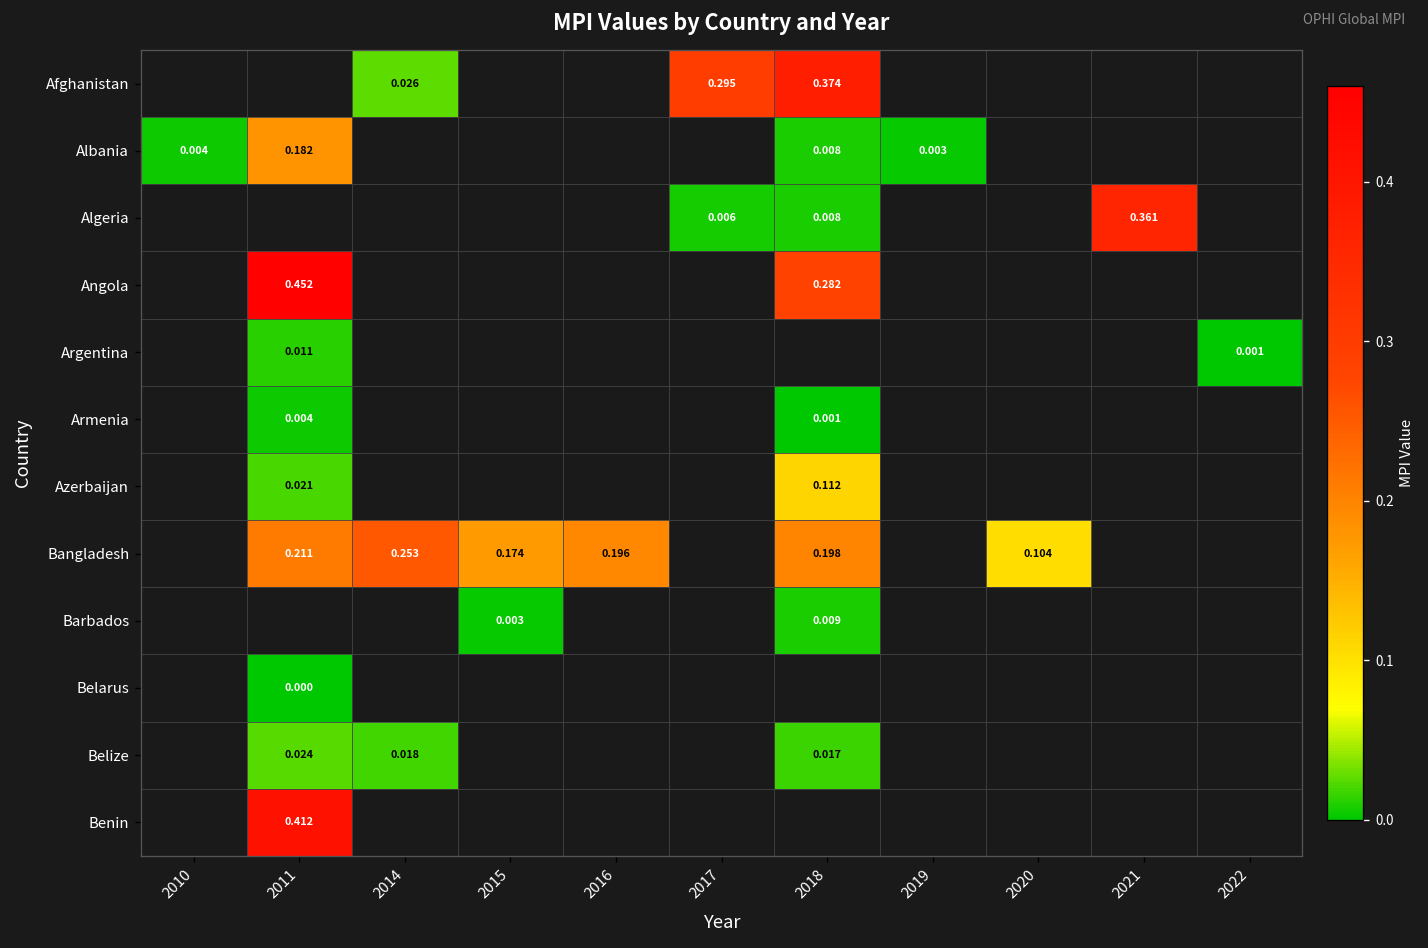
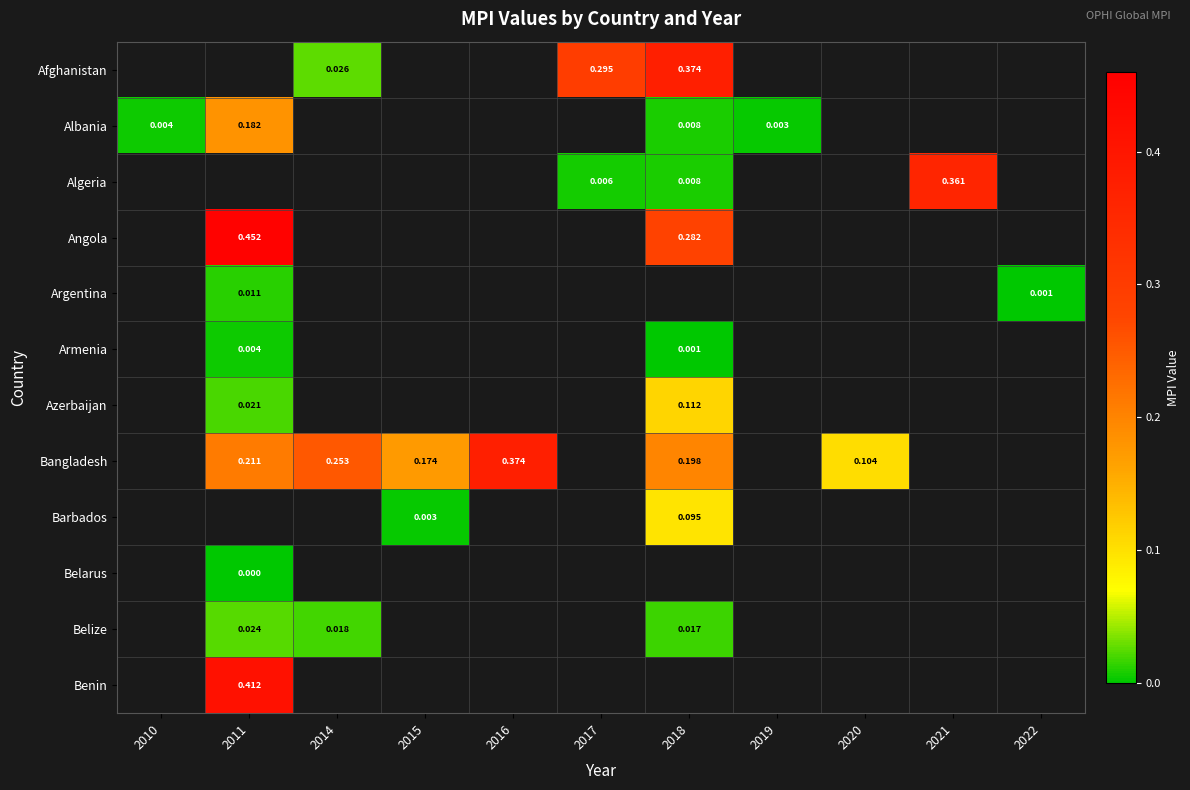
Bangladesh, 2016: 0.196 -> 0.374
Barbados, 2018: 0.009 -> 0.095
